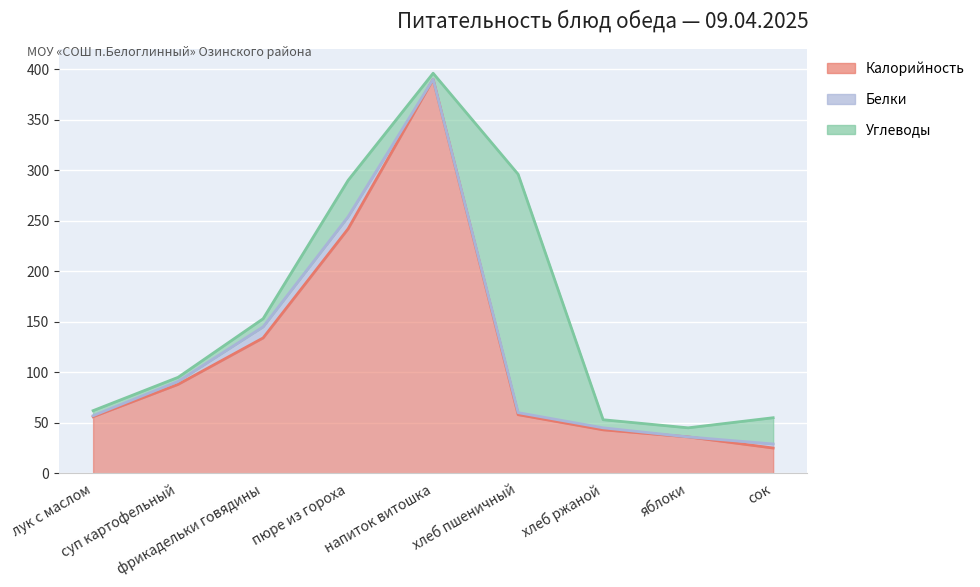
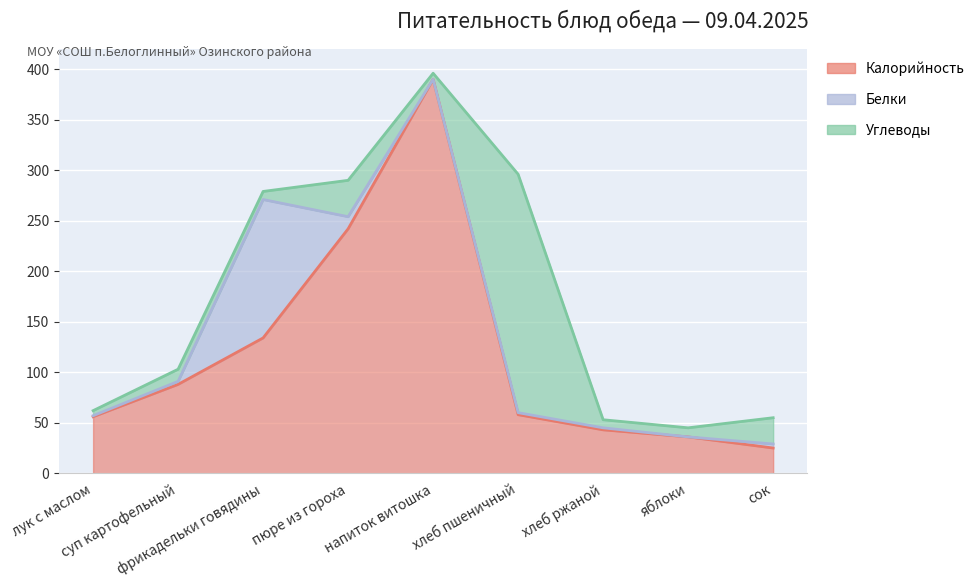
Углеводы, суп картофельный: 4 -> 12
Белки, фрикадельки говядины: 11 -> 137
